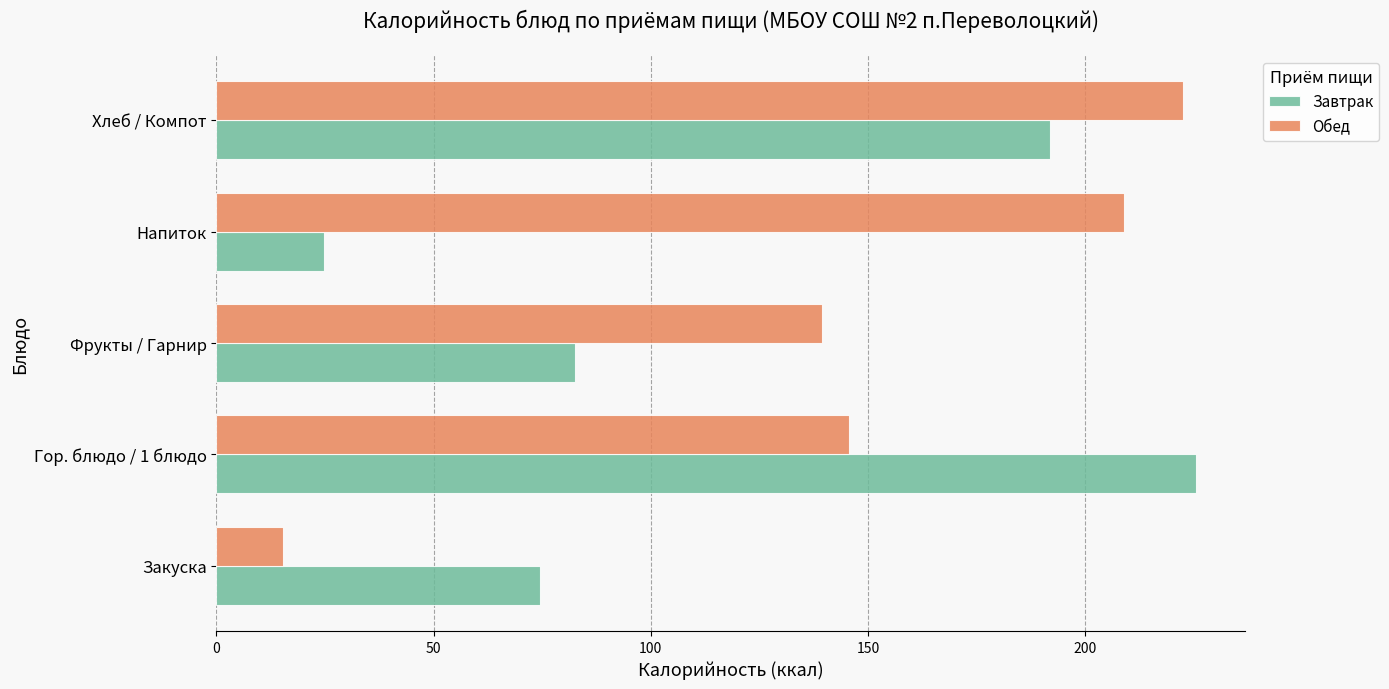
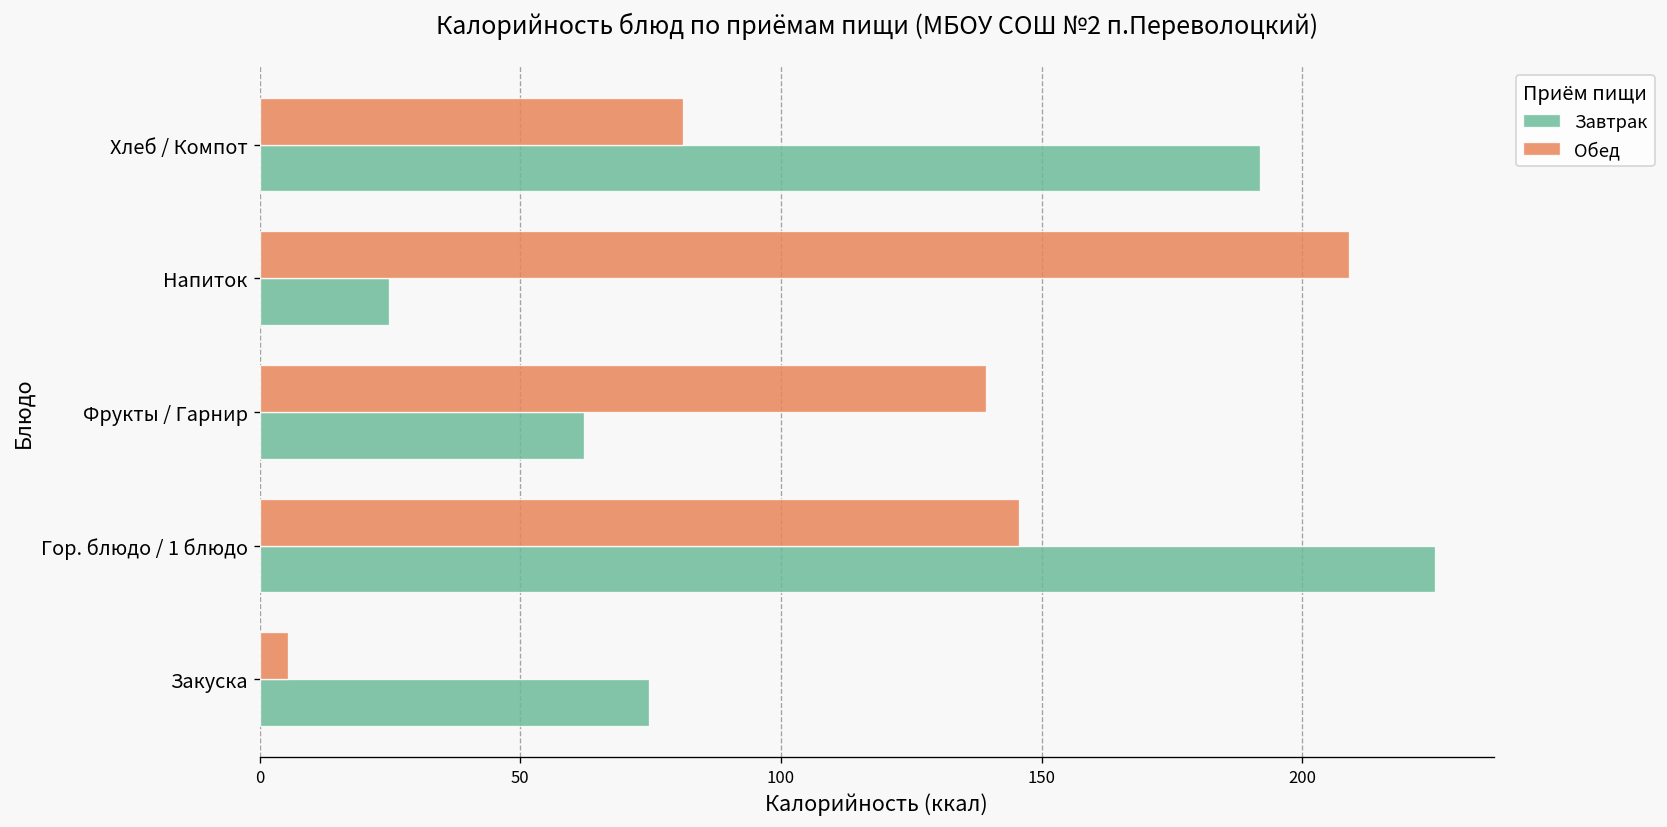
Обед, Хлеб / Компот: 222 -> 81
Завтрак, Фрукты / Гарнир: 83 -> 62
Обед, Закуска: 15 -> 6
